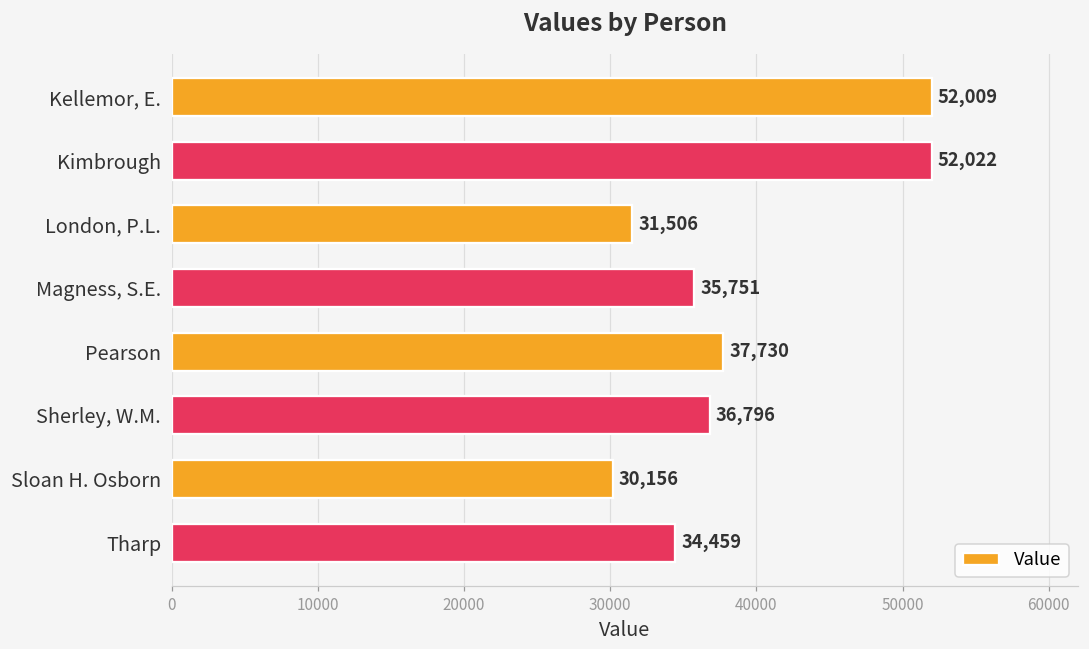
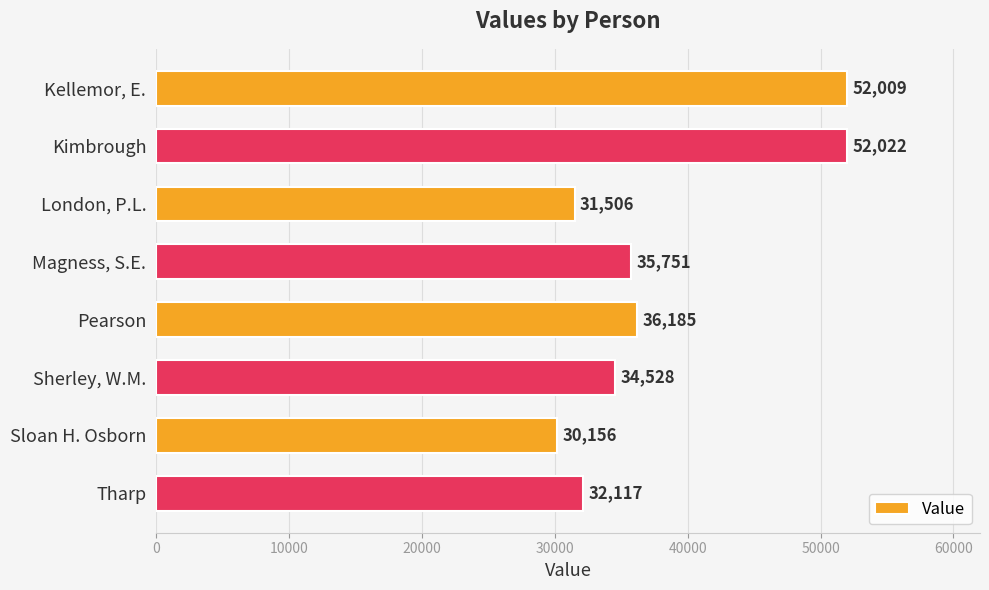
Pearson: 37,730 -> 36,185
Sherley, W.M.: 36,796 -> 34,528
Tharp: 34,459 -> 32,117
